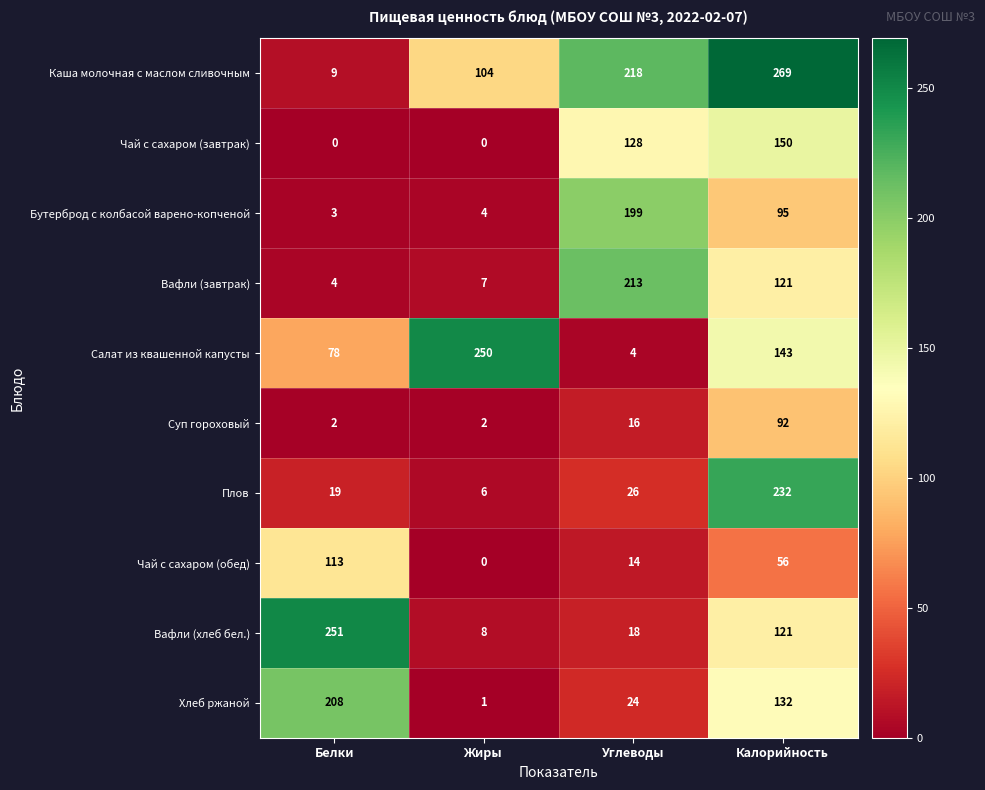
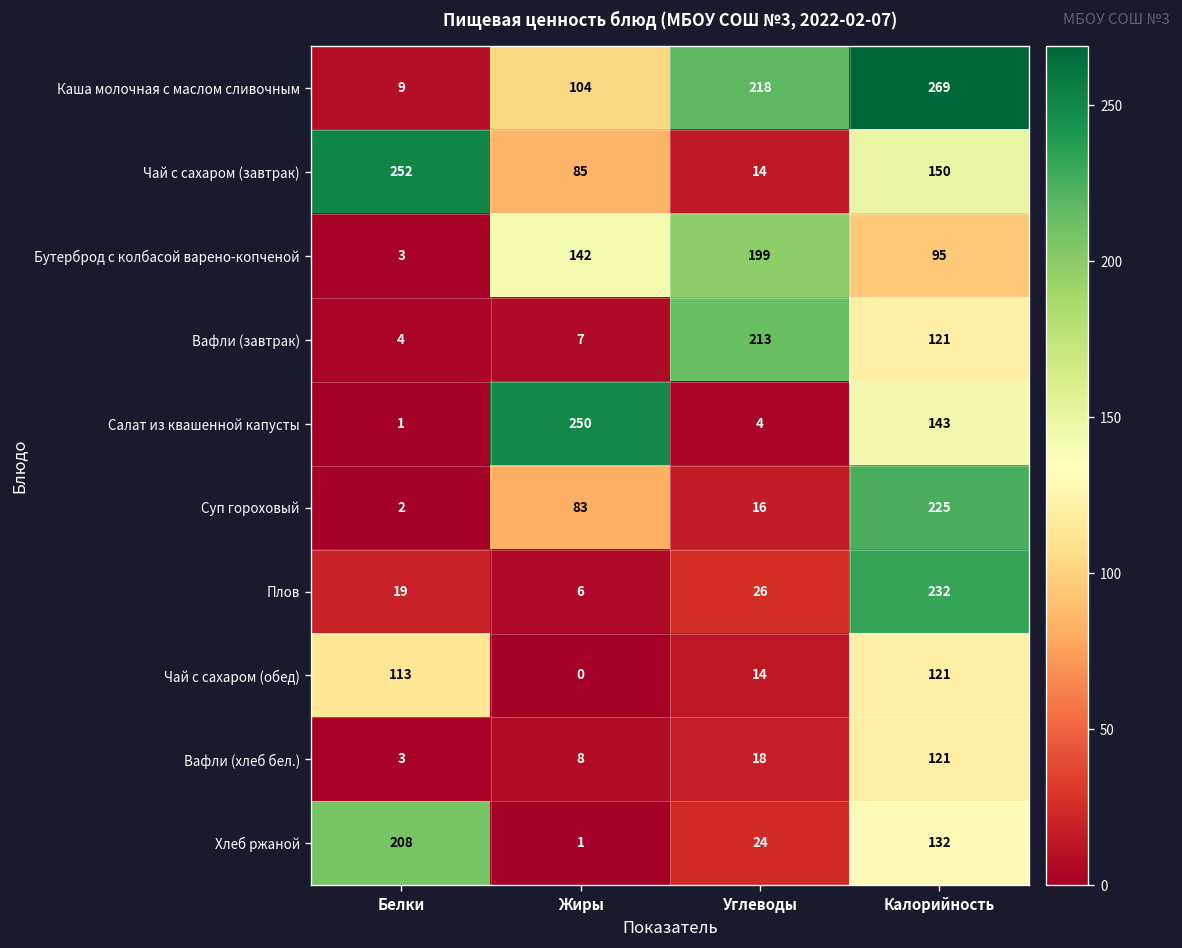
Чай с сахаром (завтрак), Белки: 0 -> 252
Чай с сахаром (завтрак), Жиры: 0 -> 85
Чай с сахаром (завтрак), Углеводы: 128 -> 14
Бутерброд с колбасой варено-копченой, Жиры: 4 -> 142
Салат из квашенной капусты, Белки: 78 -> 1
Суп гороховый, Жиры: 2 -> 83
Суп гороховый, Калорийность: 92 -> 225
Чай с сахаром (обед), Калорийность: 56 -> 121
Вафли (хлеб бел.), Белки: 251 -> 3
